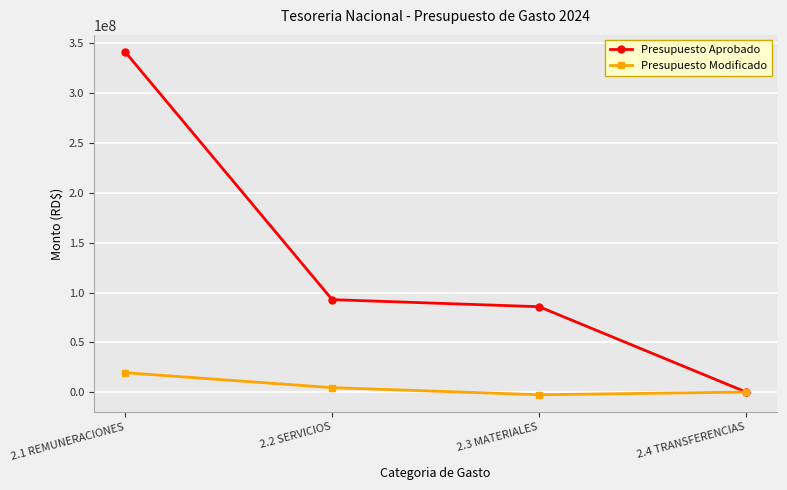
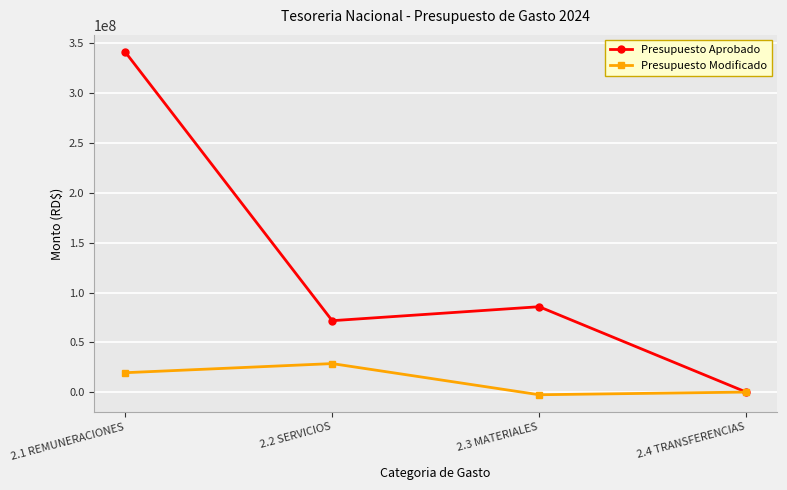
Presupuesto Aprobado, 2.2 SERVICIOS: 90000000 -> 70000000
Presupuesto Modificado, 2.2 SERVICIOS: 0 -> 30000000
